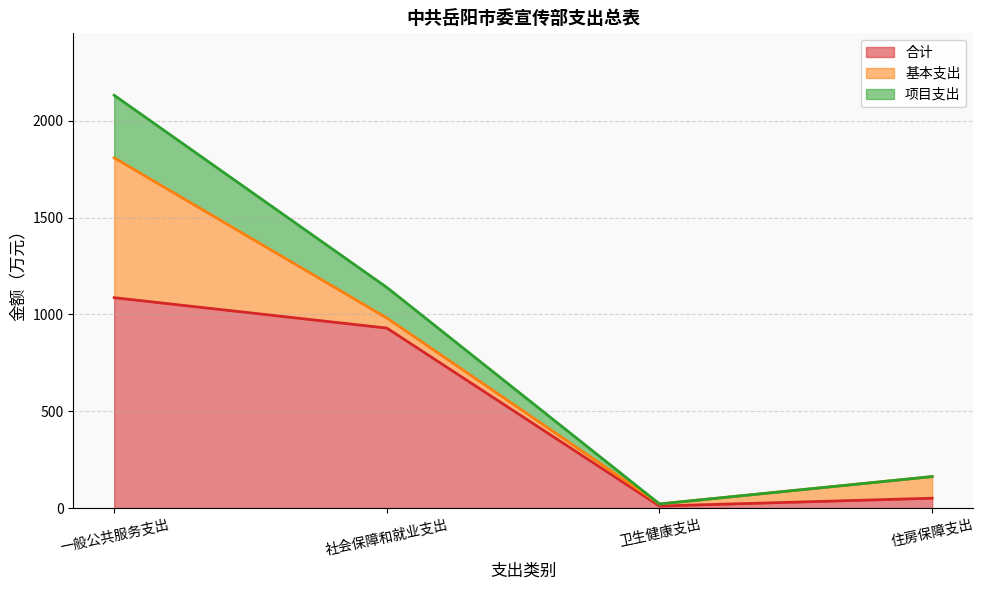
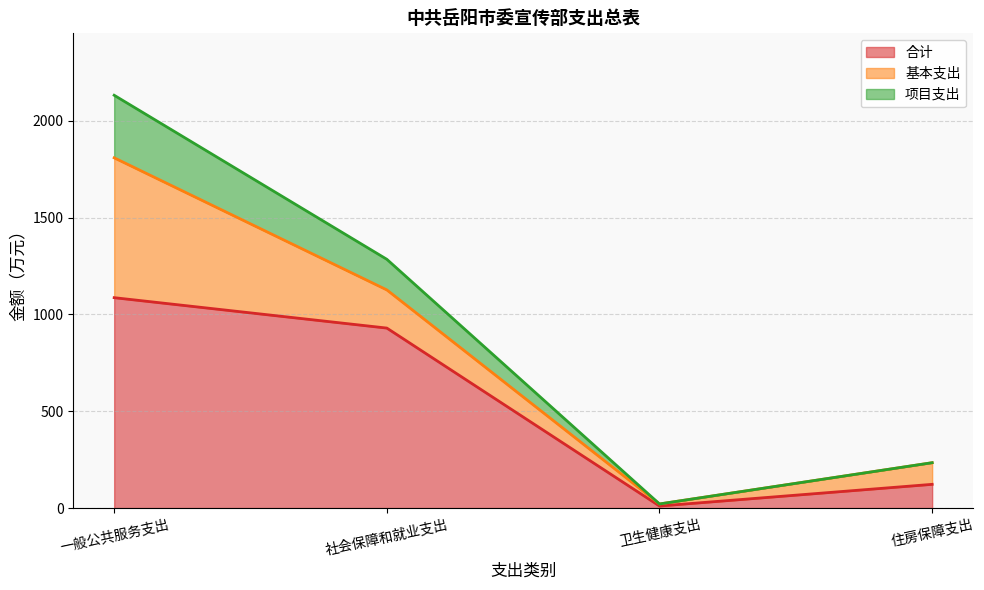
基本支出, 社会保障和就业支出: 50 -> 200
合计, 住房保障支出: 50 -> 120
